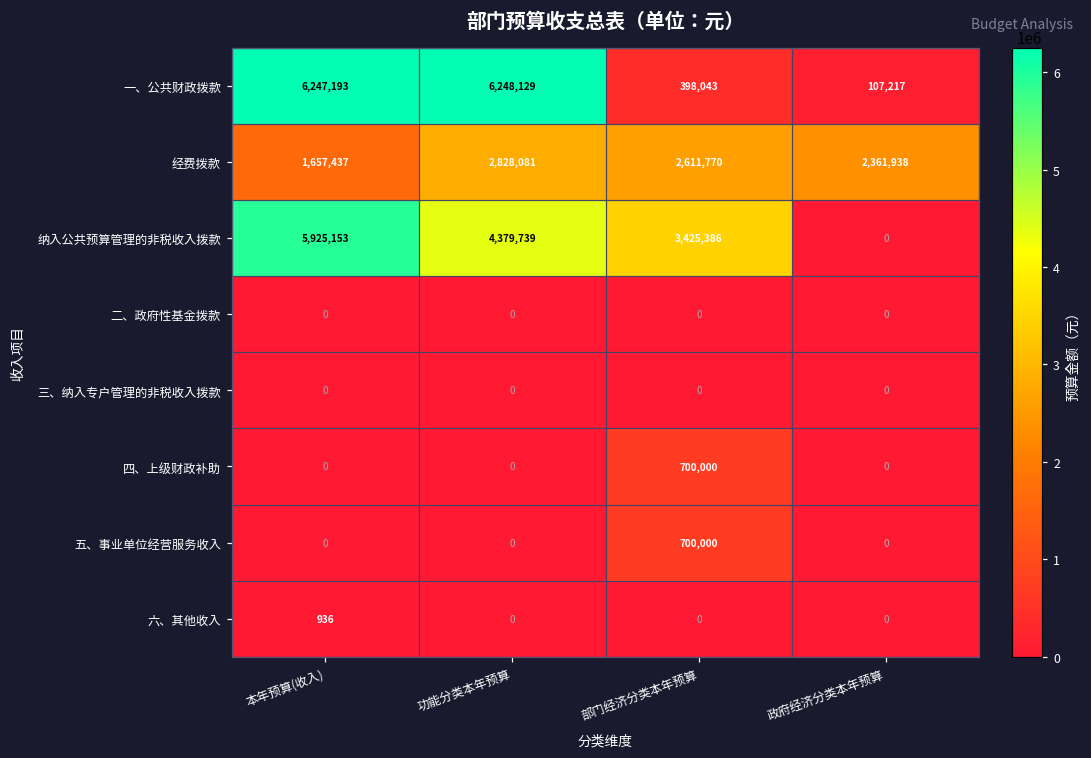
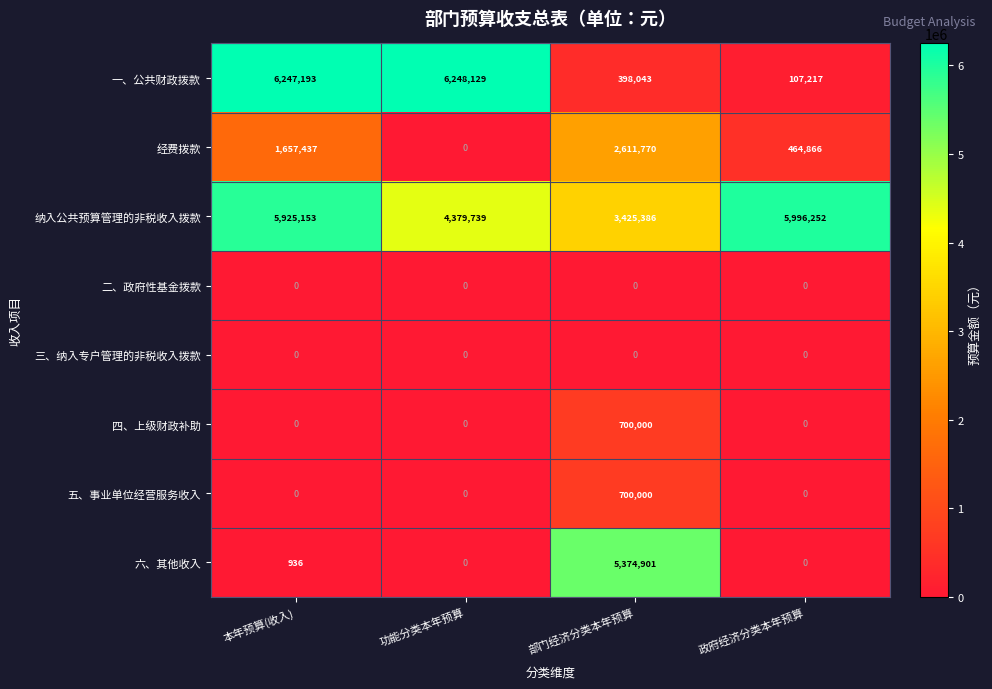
经费拨款, 功能分类本年预算: 2,828,081 -> 0
经费拨款, 政府经济分类本年预算: 2,361,938 -> 464,866
纳入公共预算管理的非税收入拨款, 政府经济分类本年预算: 0 -> 5,996,252
六、其他收入, 部门经济分类本年预算: 0 -> 5,374,901
